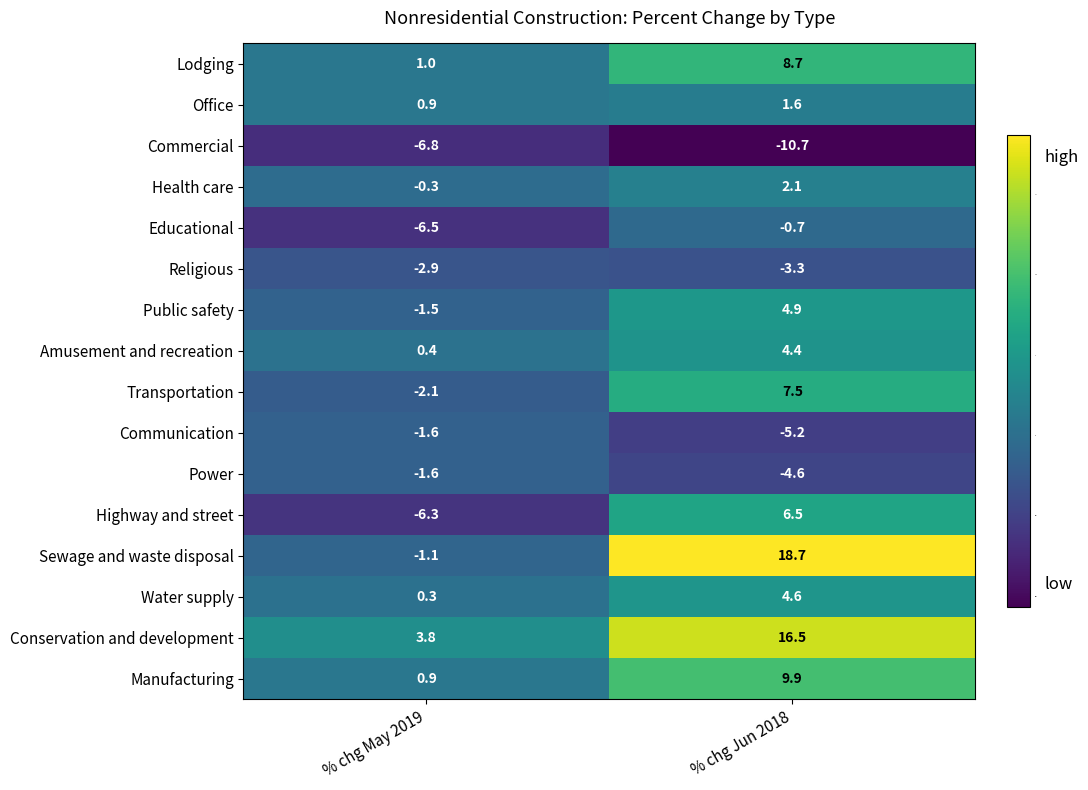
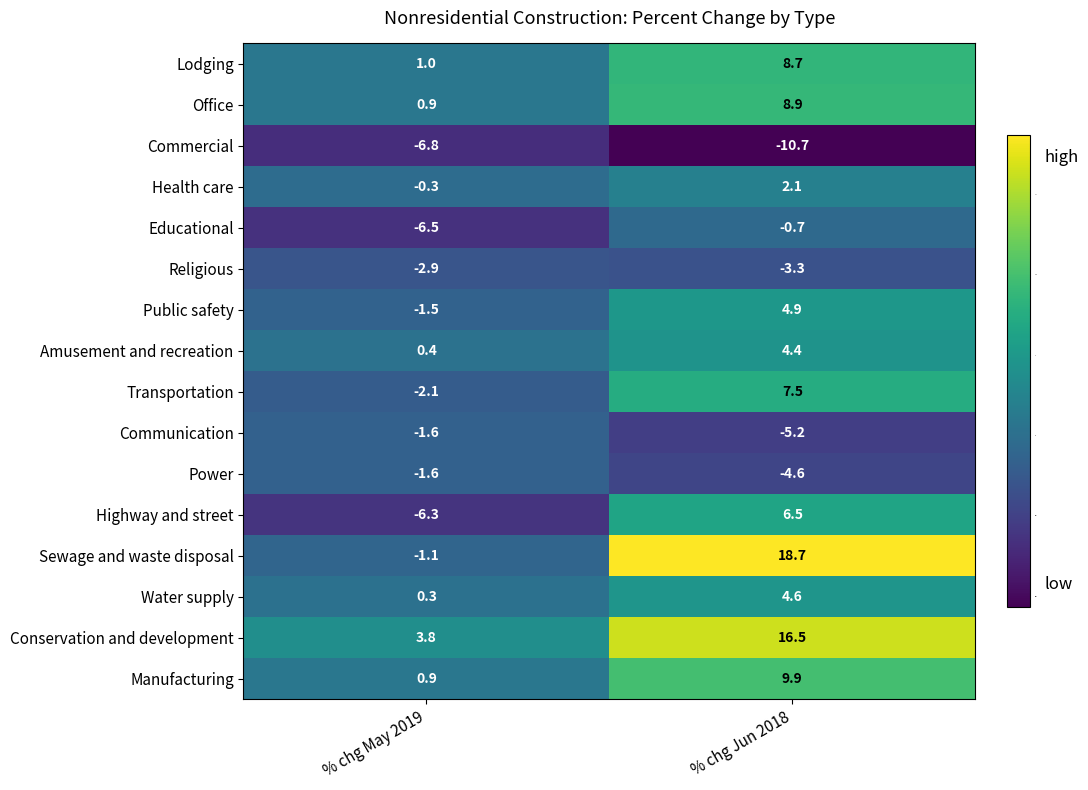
Office, % chg Jun 2018: 1.6 -> 8.9
